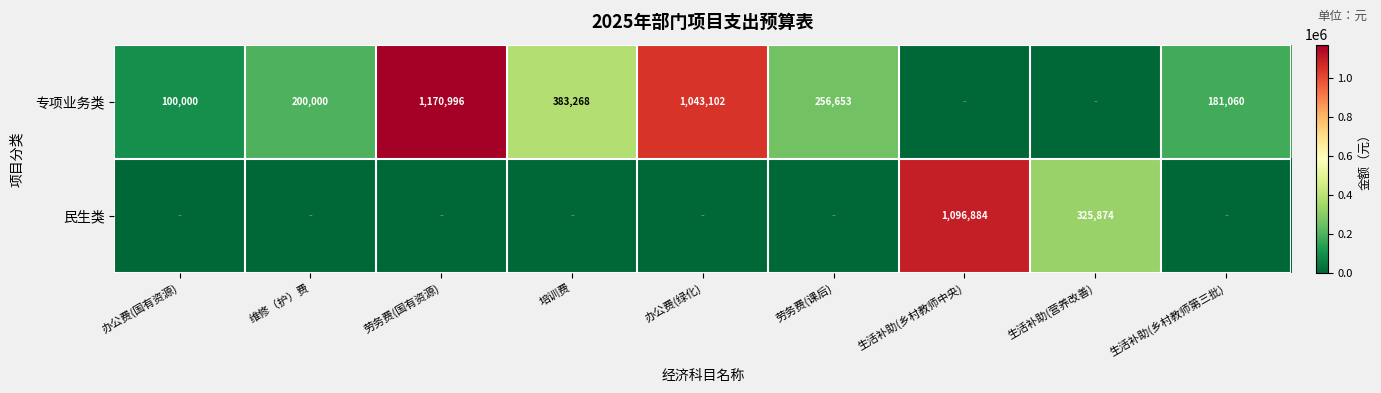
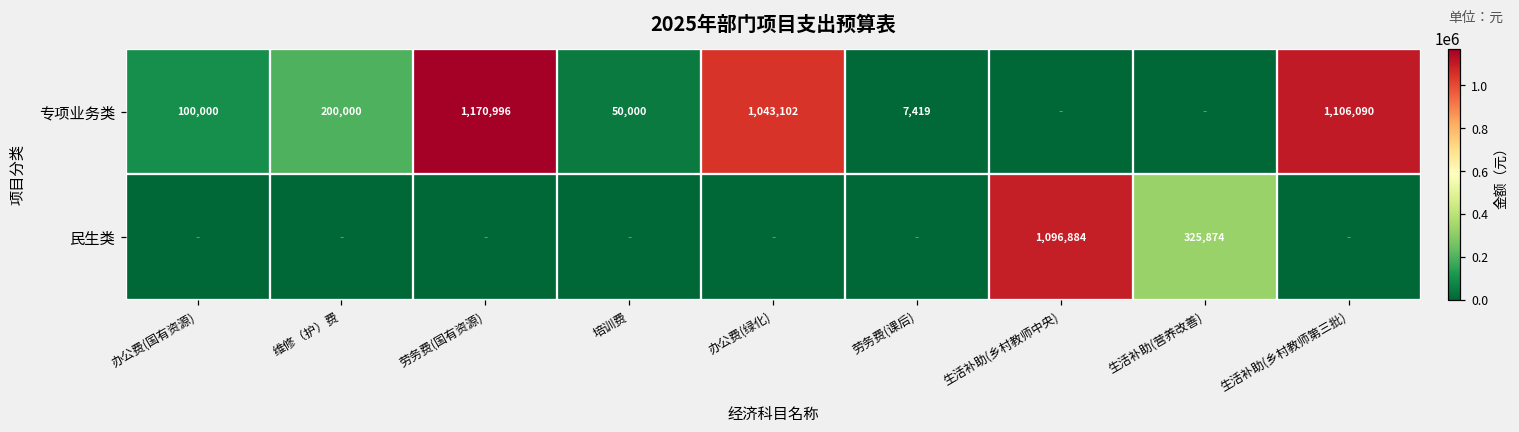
专项业务类, 培训费: 383,268 -> 50,000
专项业务类, 劳务费(课后): 256,653 -> 7,419
专项业务类, 生活补助(乡村教师第三批): 181,060 -> 1,106,090
